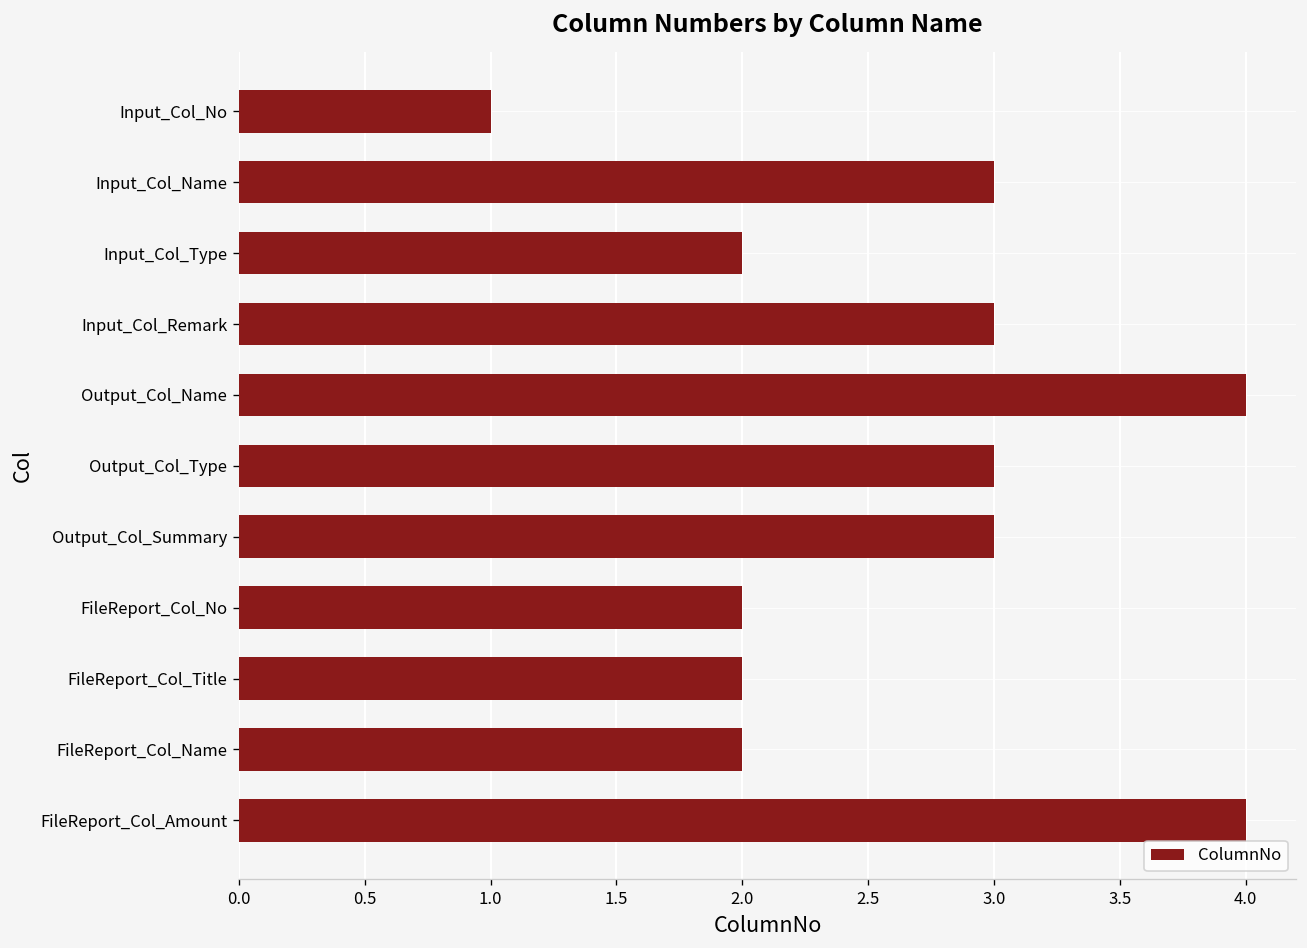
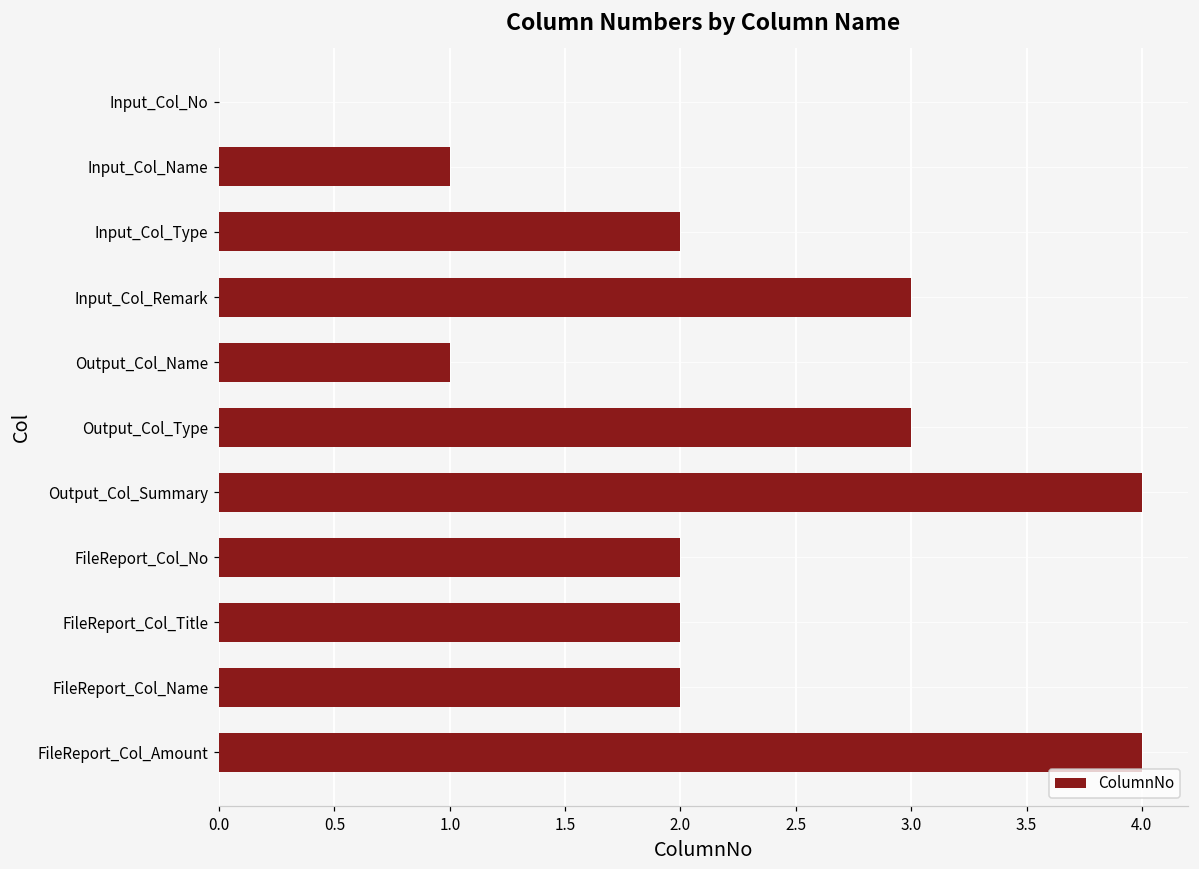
Input_Col_No: 1 -> 0
Input_Col_Name: 3 -> 1
Output_Col_Name: 4 -> 1
Output_Col_Summary: 3 -> 4
